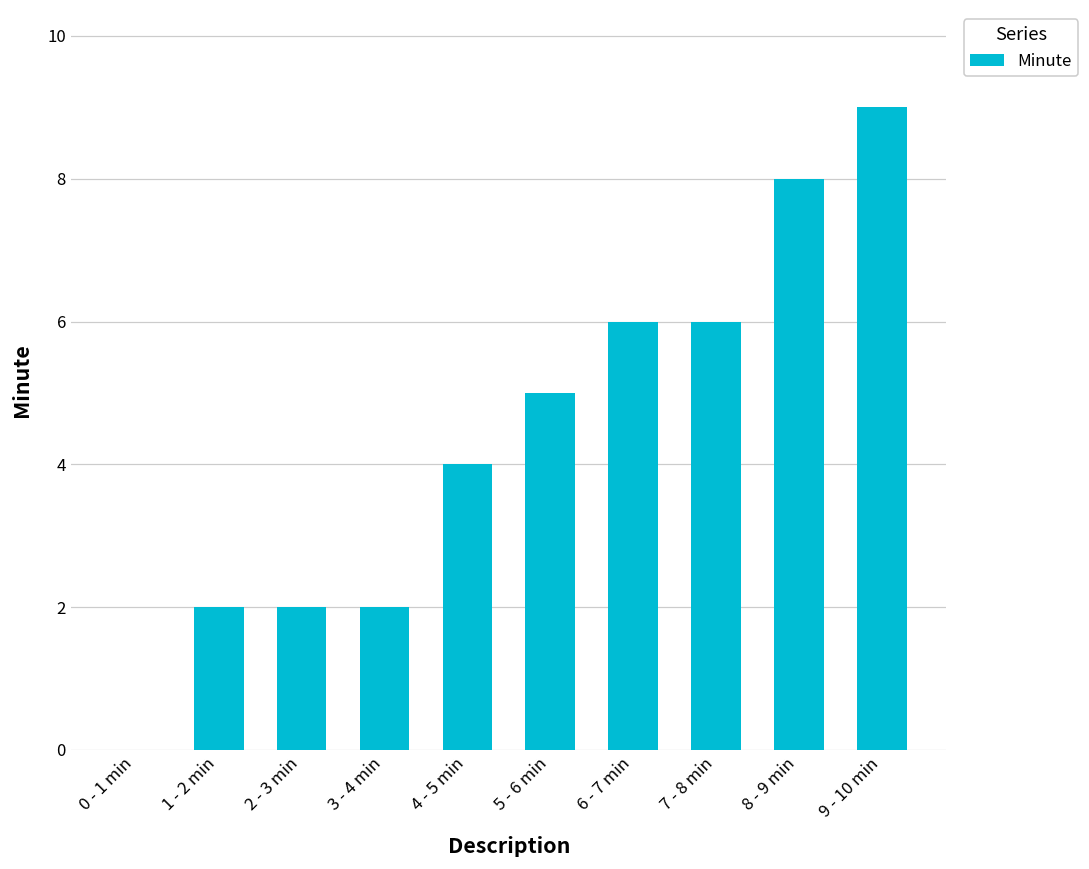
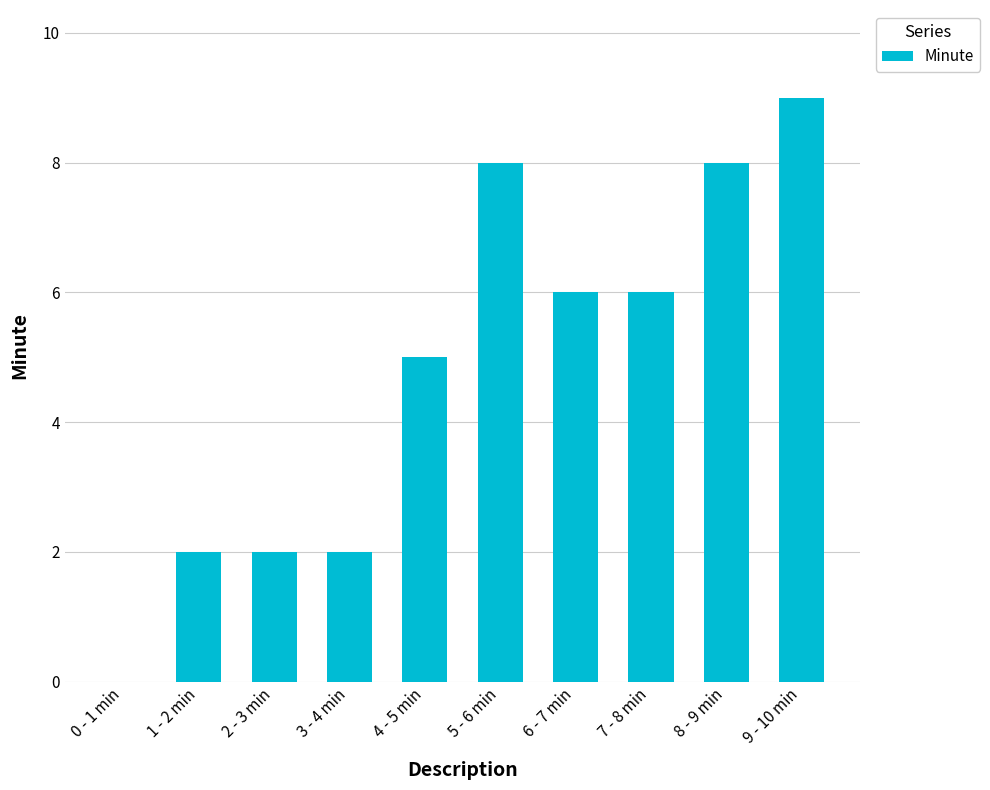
4 - 5 min: 4 -> 5
5 - 6 min: 5 -> 8
